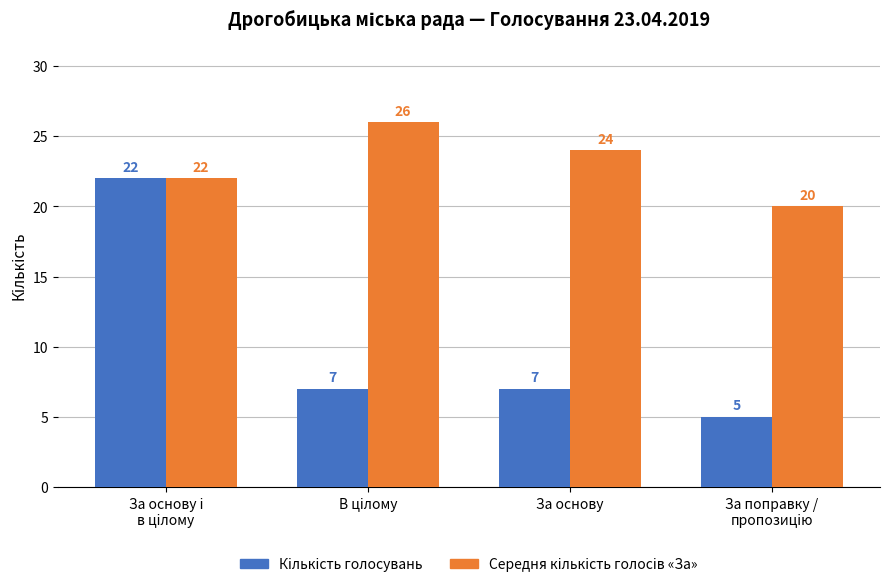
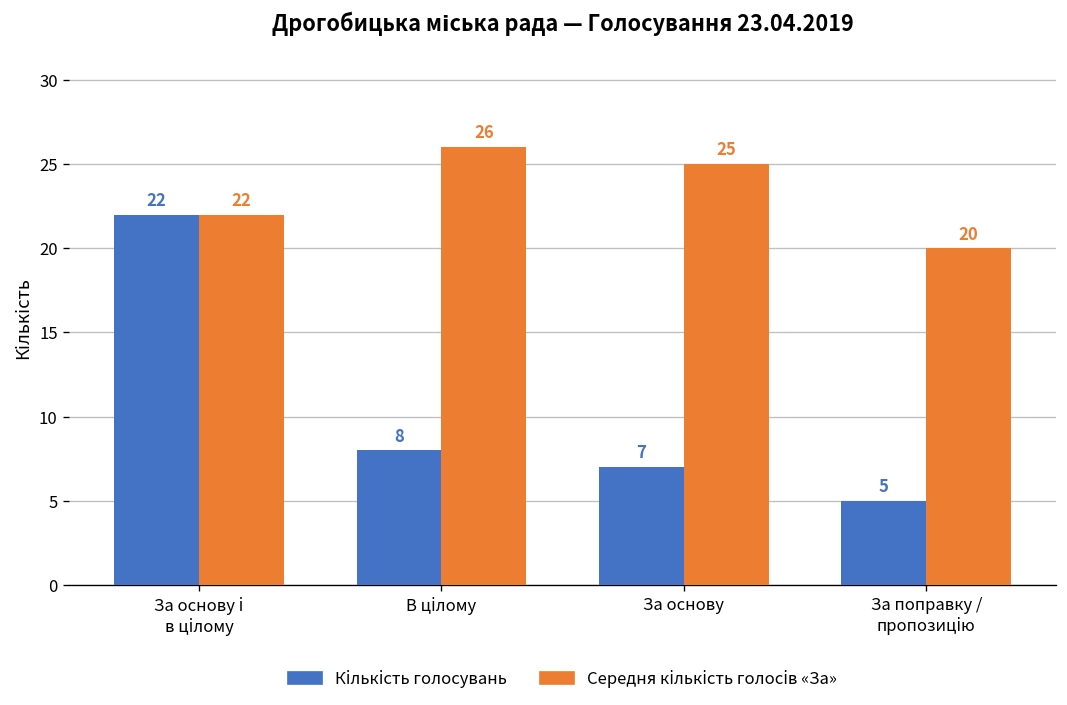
Кількість голосувань, В цілому: 7 -> 8
Середня кількість голосів «За», За основу: 24 -> 25
